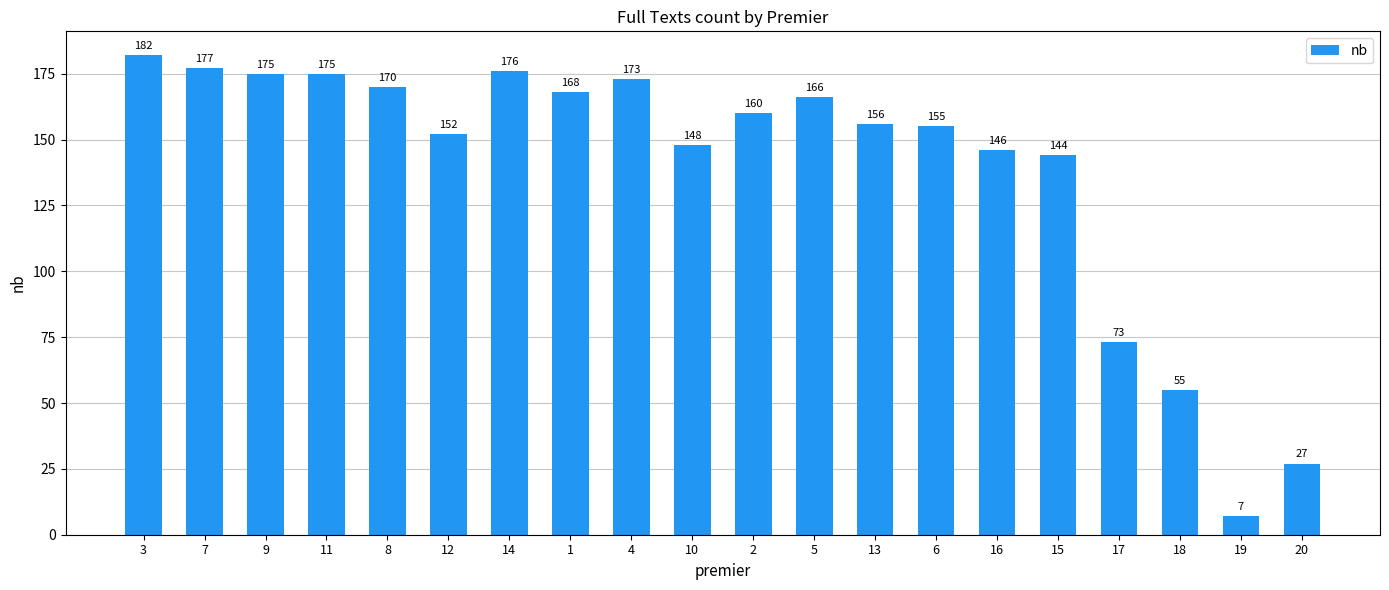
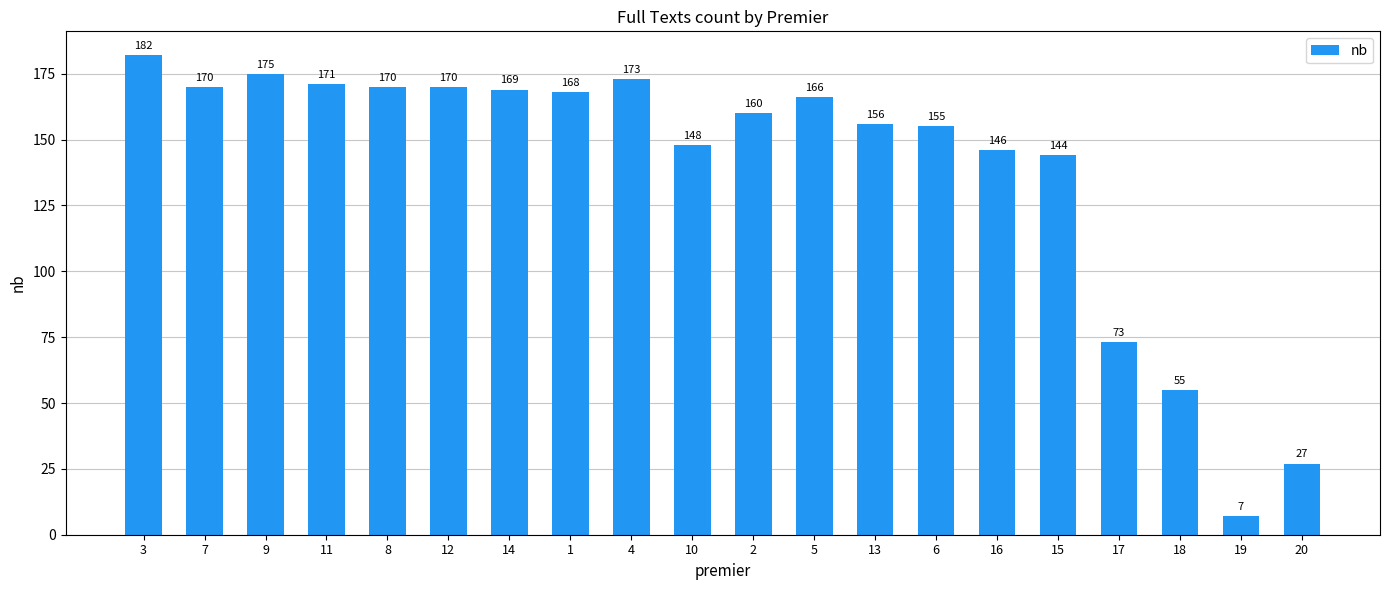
7: 177 -> 170
11: 175 -> 171
12: 152 -> 170
14: 176 -> 169
